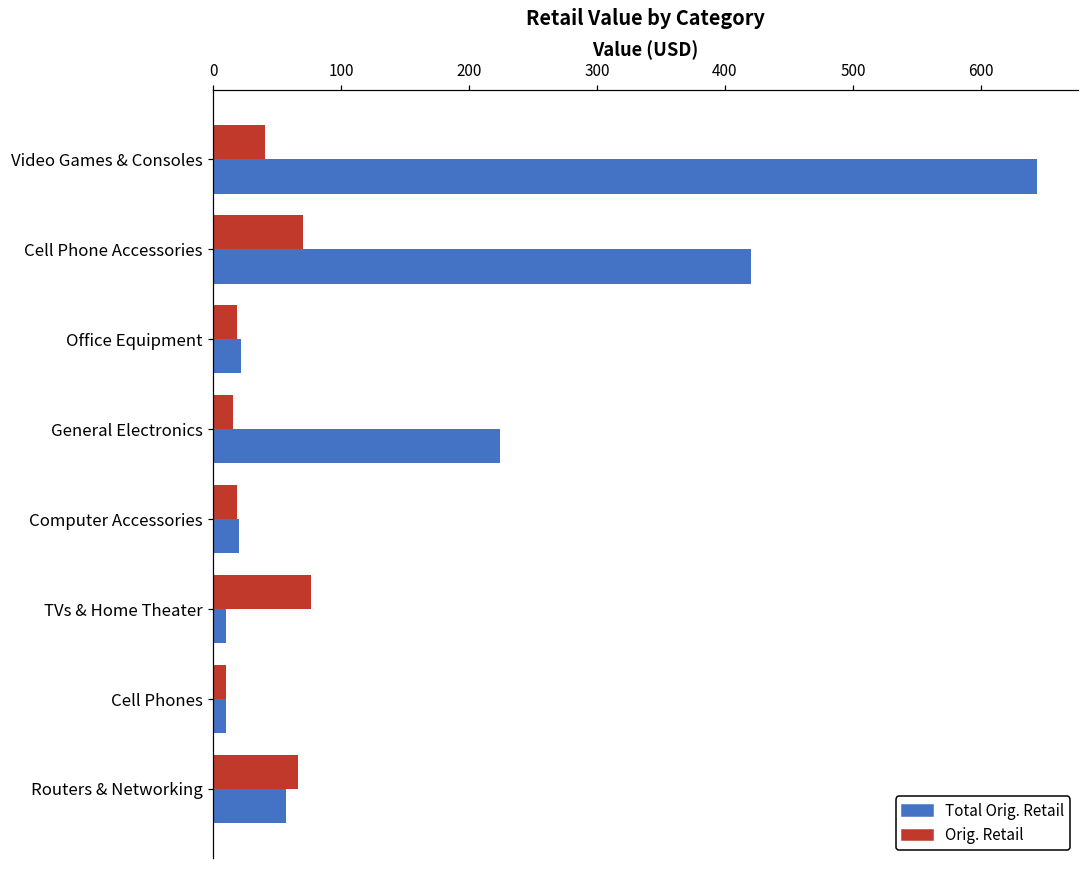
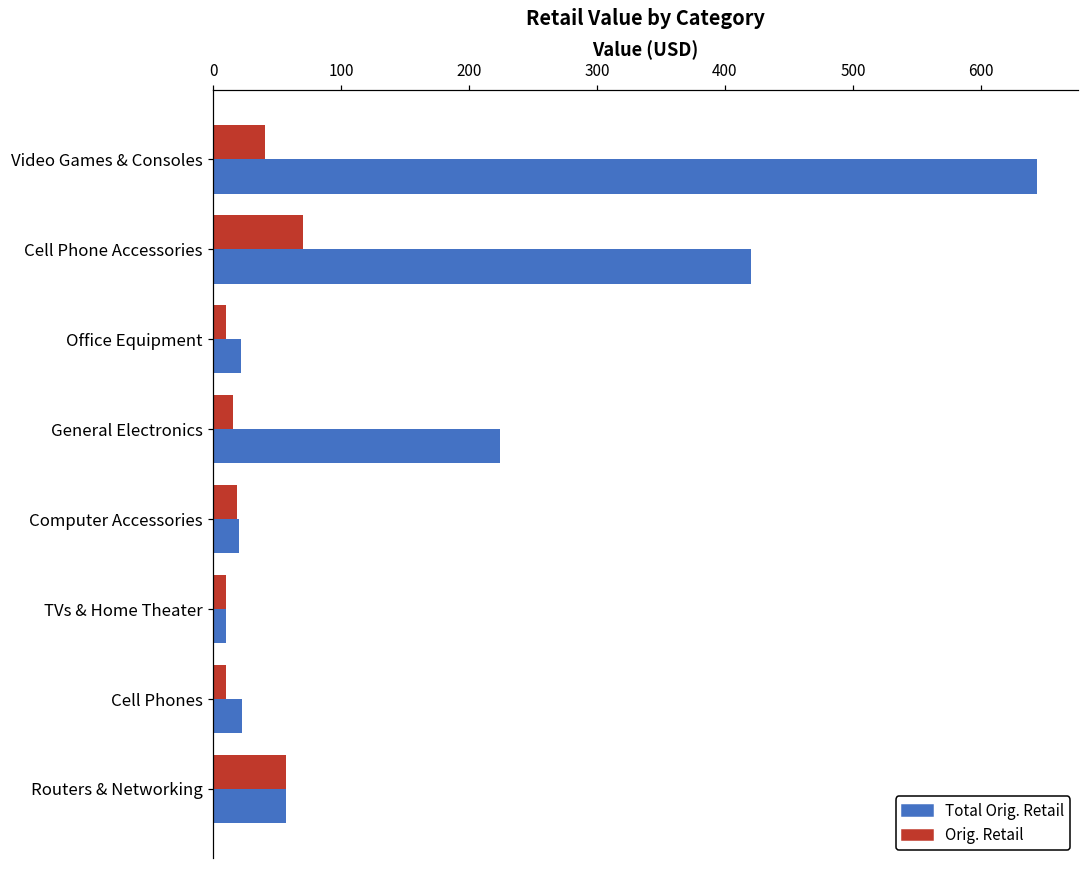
Orig. Retail, Office Equipment: 19 -> 10
Orig. Retail, TVs & Home Theater: 77 -> 10
Total Orig. Retail, Cell Phones: 10 -> 22
Orig. Retail, Routers & Networking: 66 -> 57
